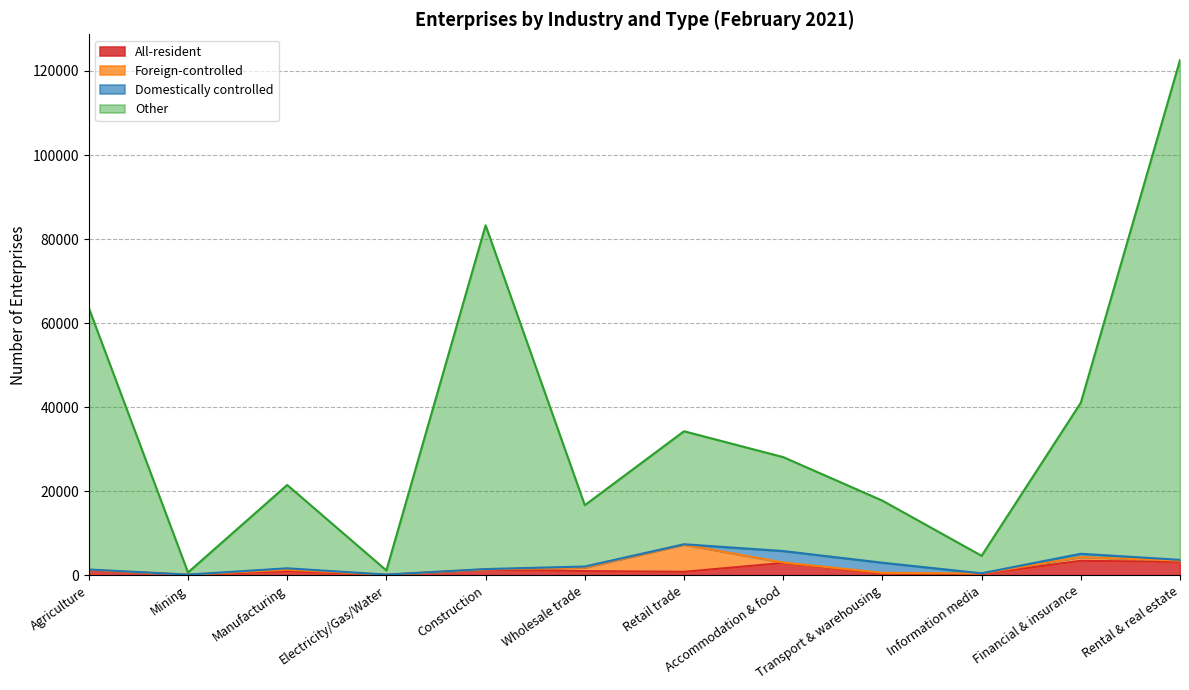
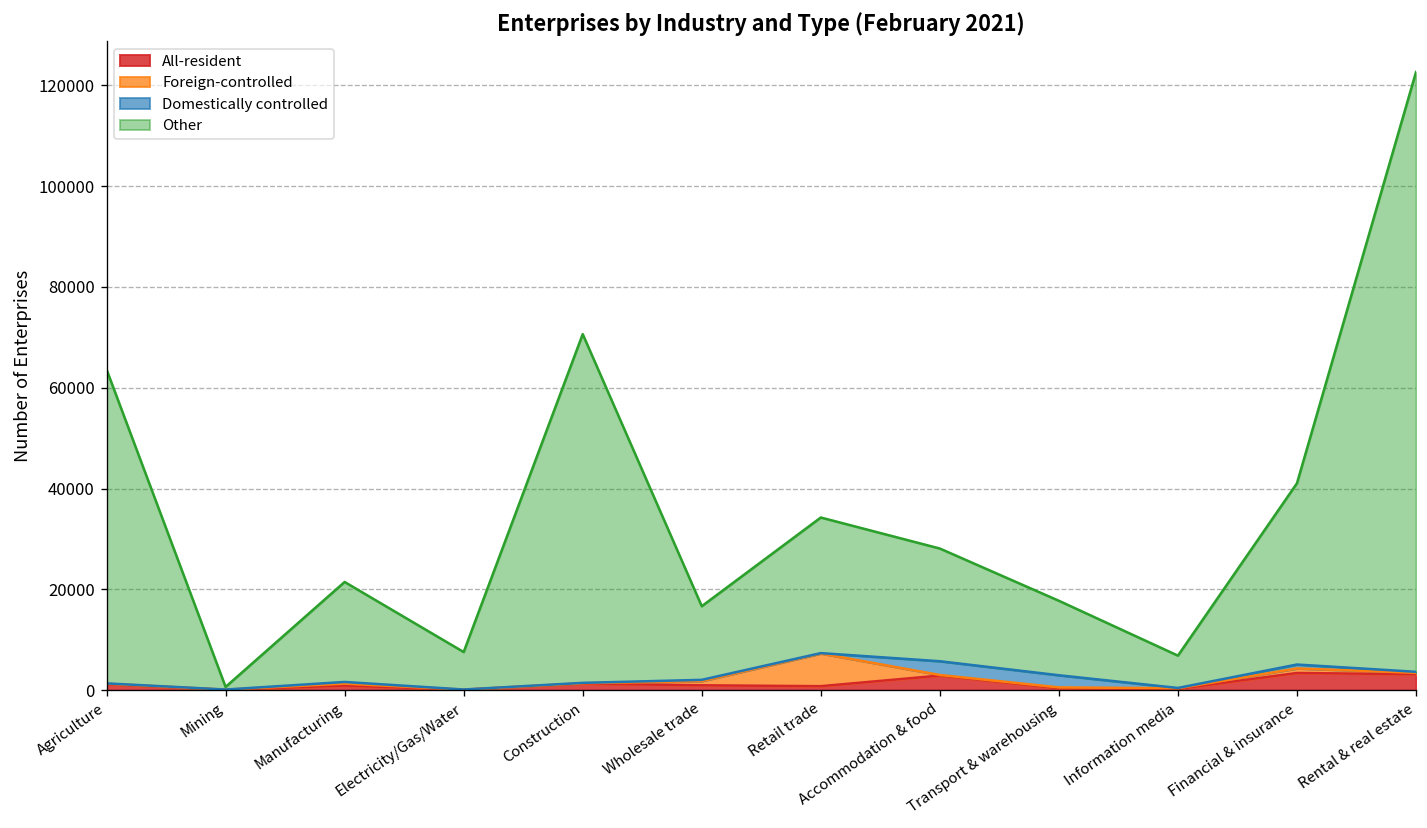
Other, Electricity/Gas/Water: 1000 -> 7000
Other, Construction: 82000 -> 69000
Other, Information media: 4000 -> 6000
